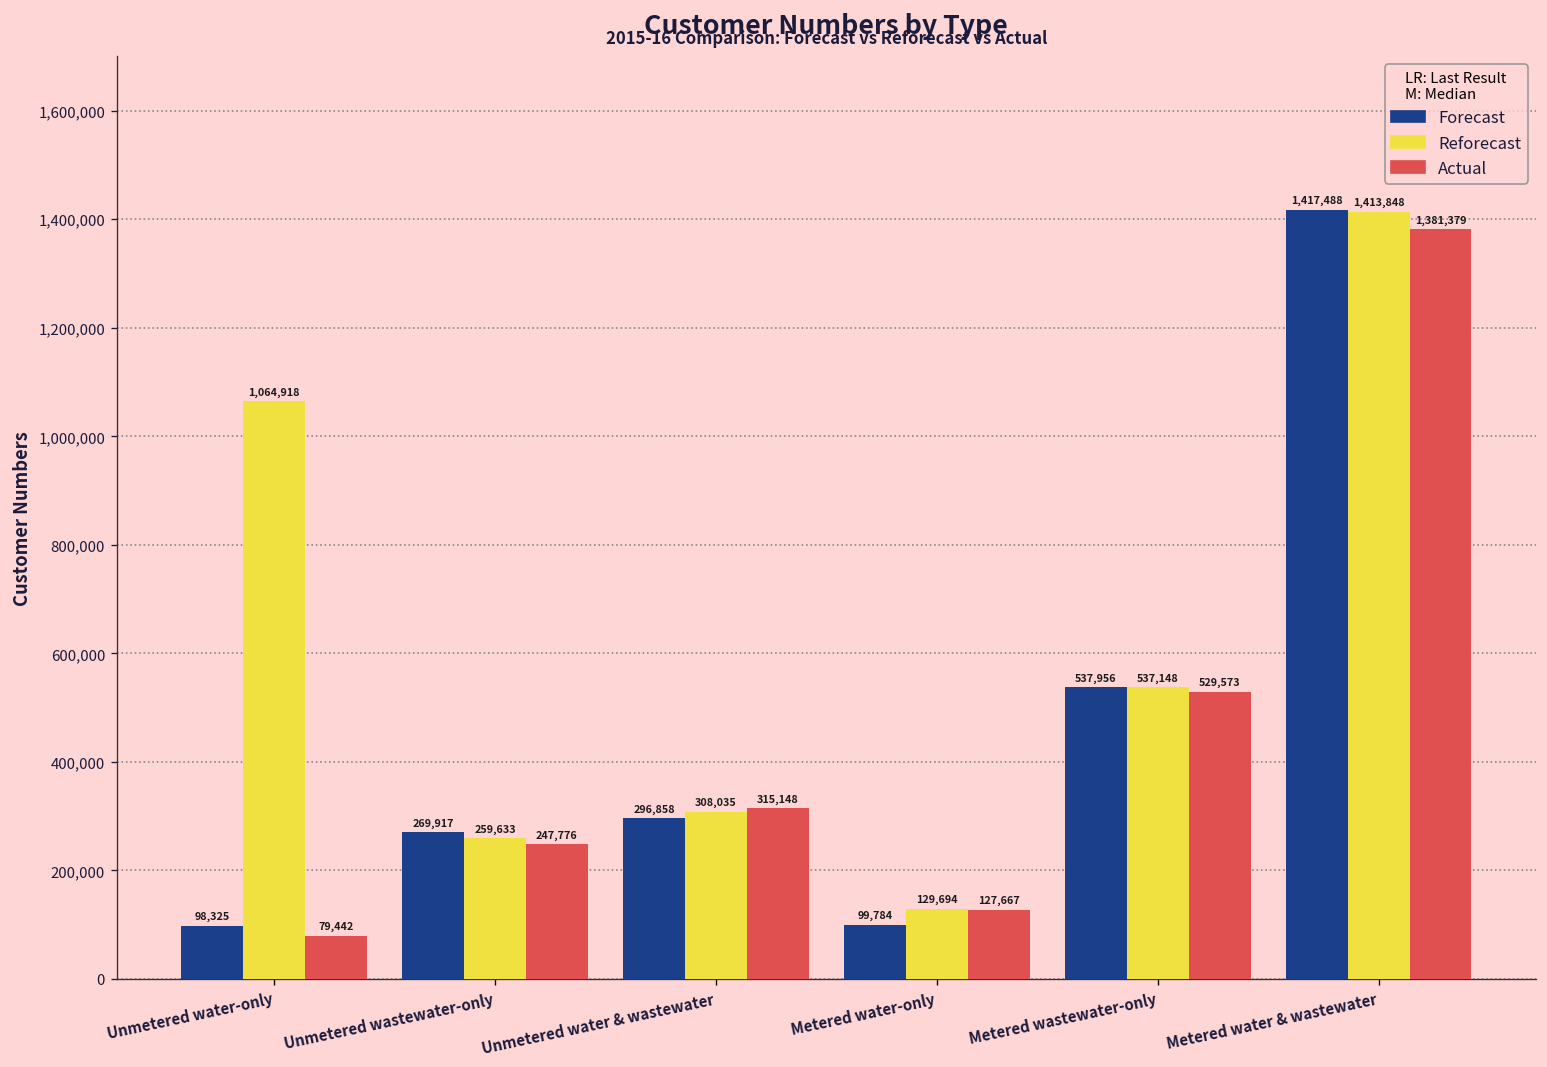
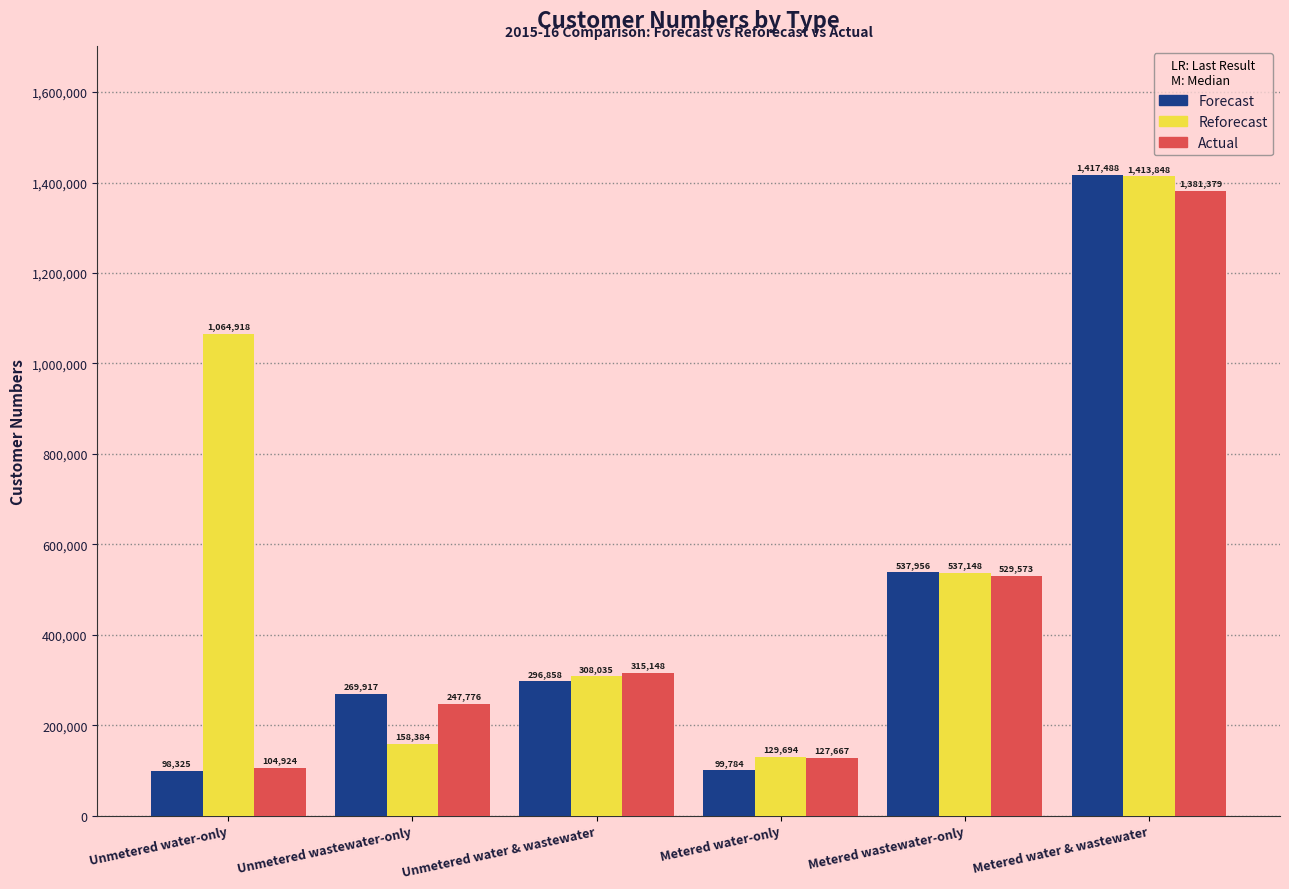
Actual, Unmetered water-only: 79,442 -> 104,924
Reforecast, Unmetered wastewater-only: 259,633 -> 158,384
